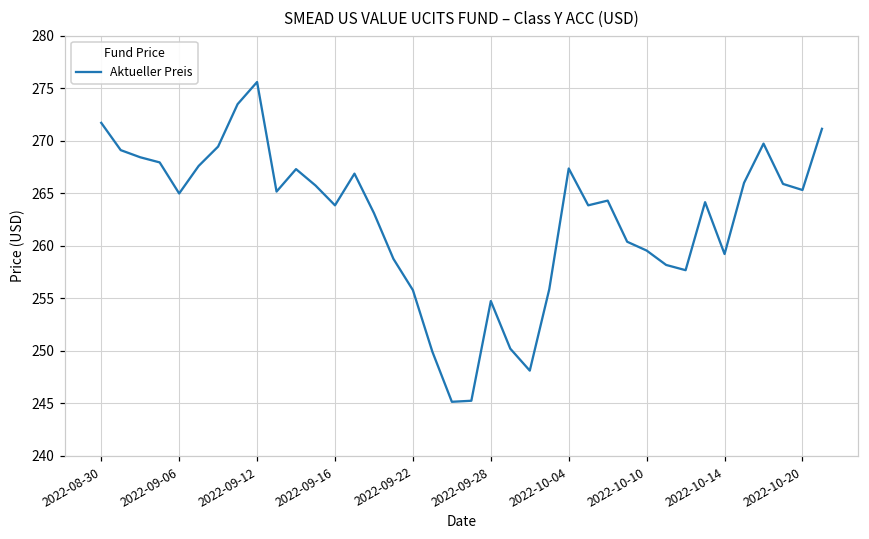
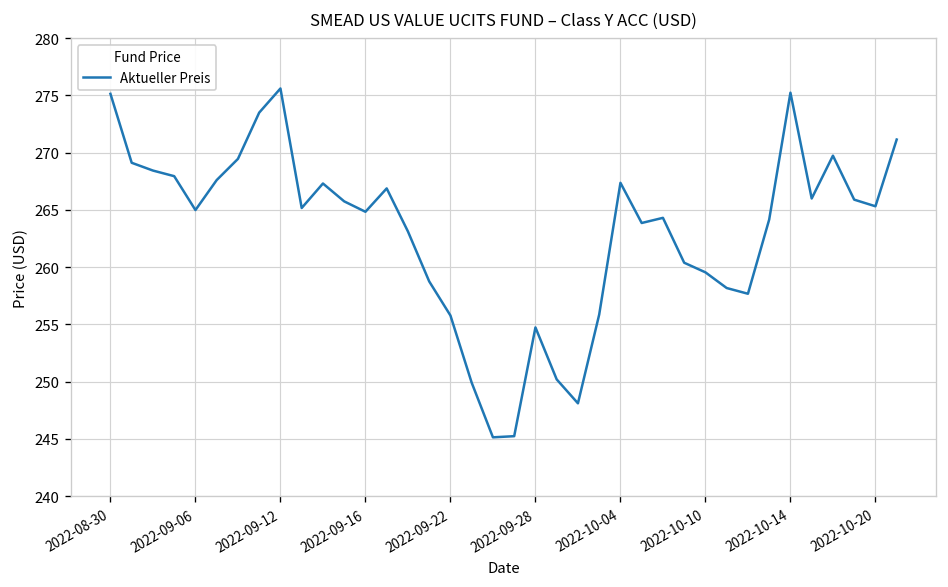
2022-08-30: 272 -> 275
2022-09-16: 264 -> 265
2022-10-14: 259 -> 275
